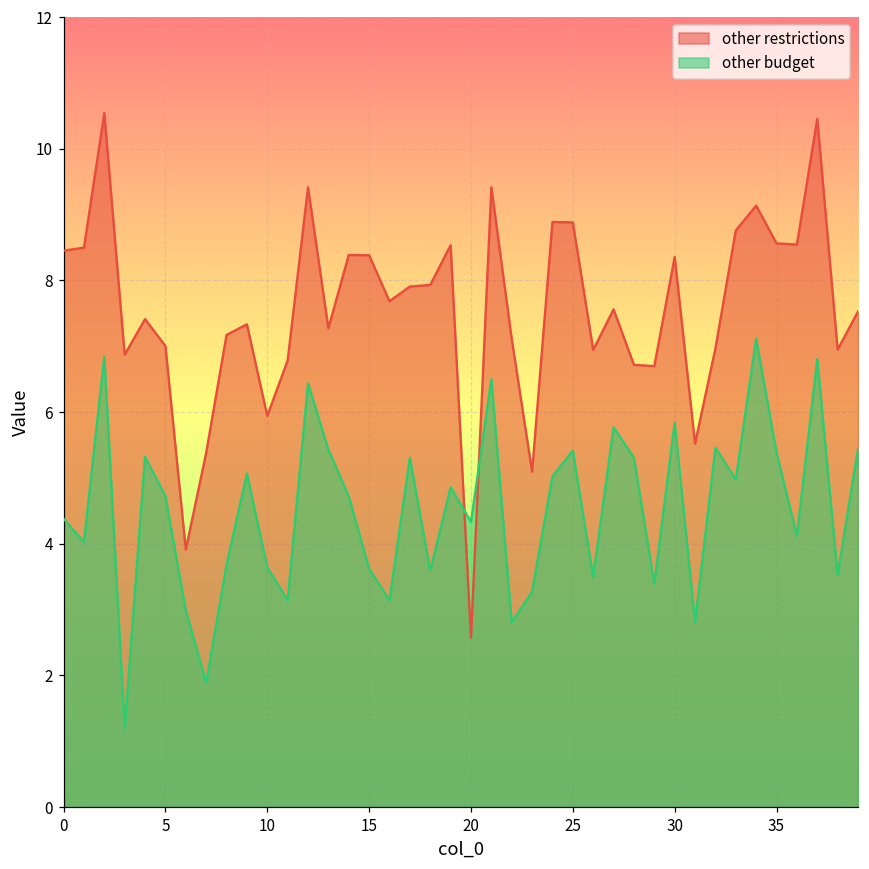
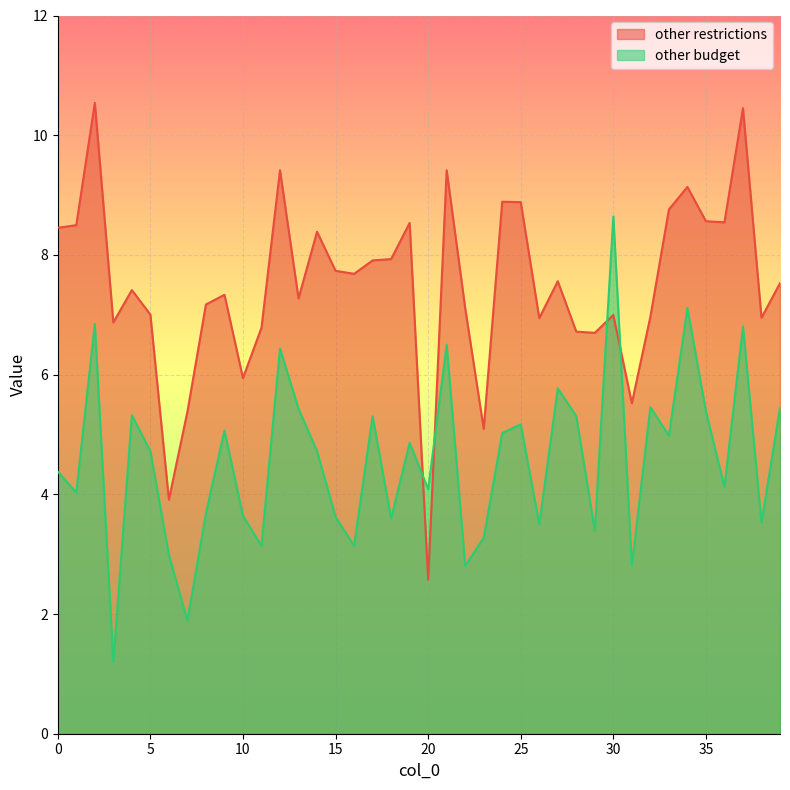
other restrictions, 15: 8.4 -> 7.7
other budget, 20: 4.3 -> 4.1
other budget, 25: 5.4 -> 5.2
other restrictions, 30: 8.4 -> 7.0
other budget, 30: 5.8 -> 8.6
